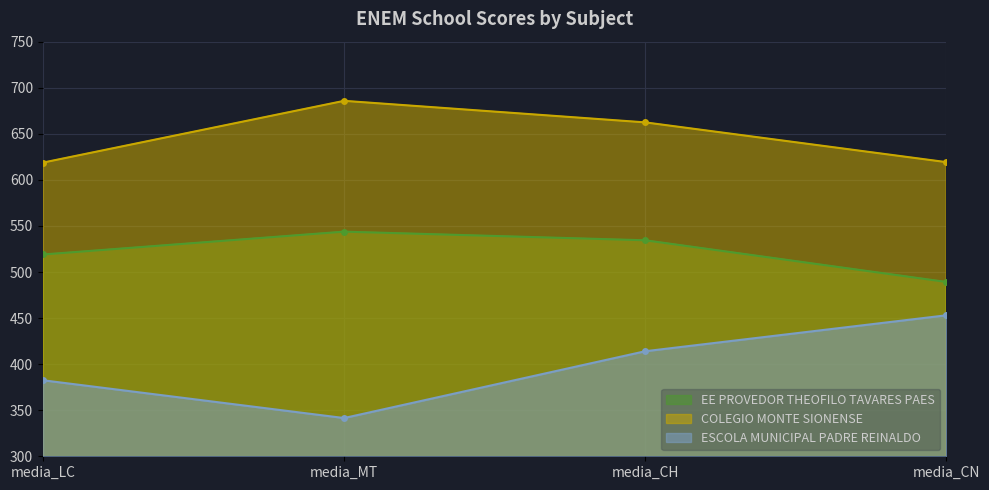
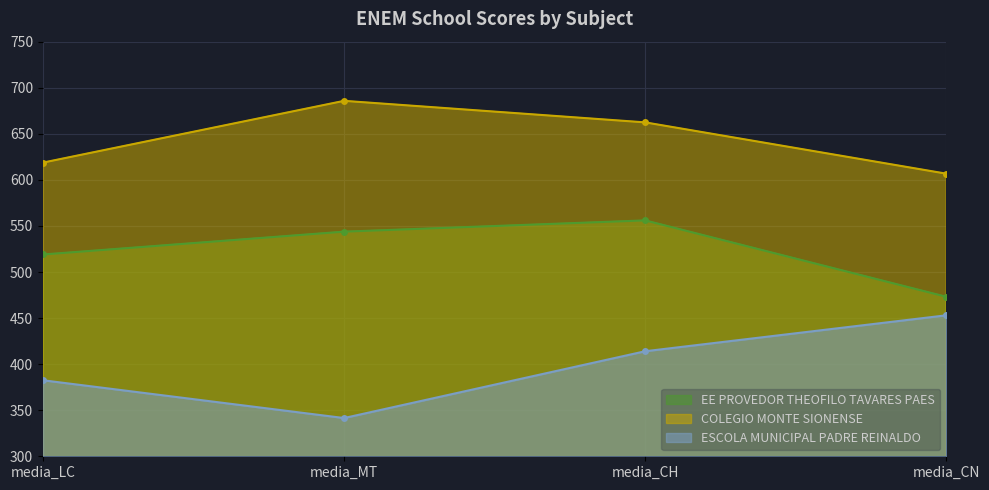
EE PROVEDOR THEOFILO TAVARES PAES, media_CH: 530 -> 560
EE PROVEDOR THEOFILO TAVARES PAES, media_CN: 490 -> 470
COLEGIO MONTE SIONENSE, media_CN: 620 -> 610
